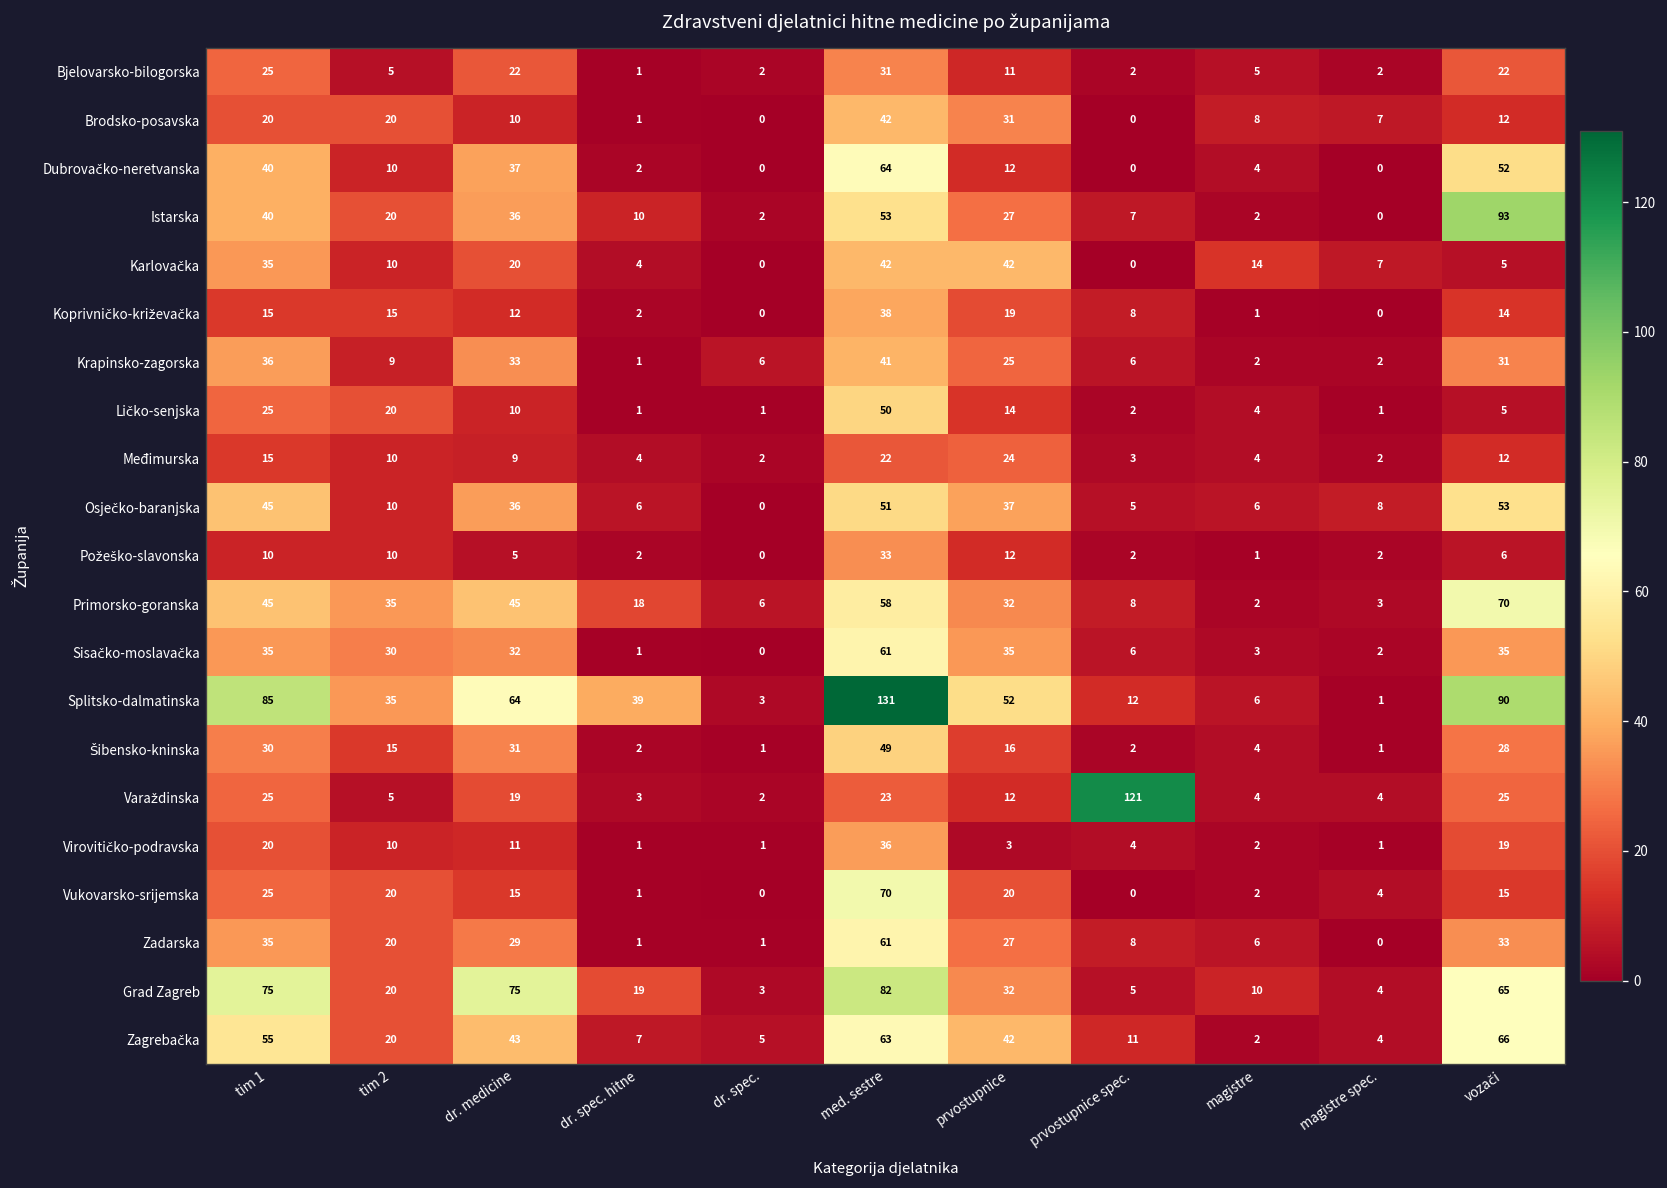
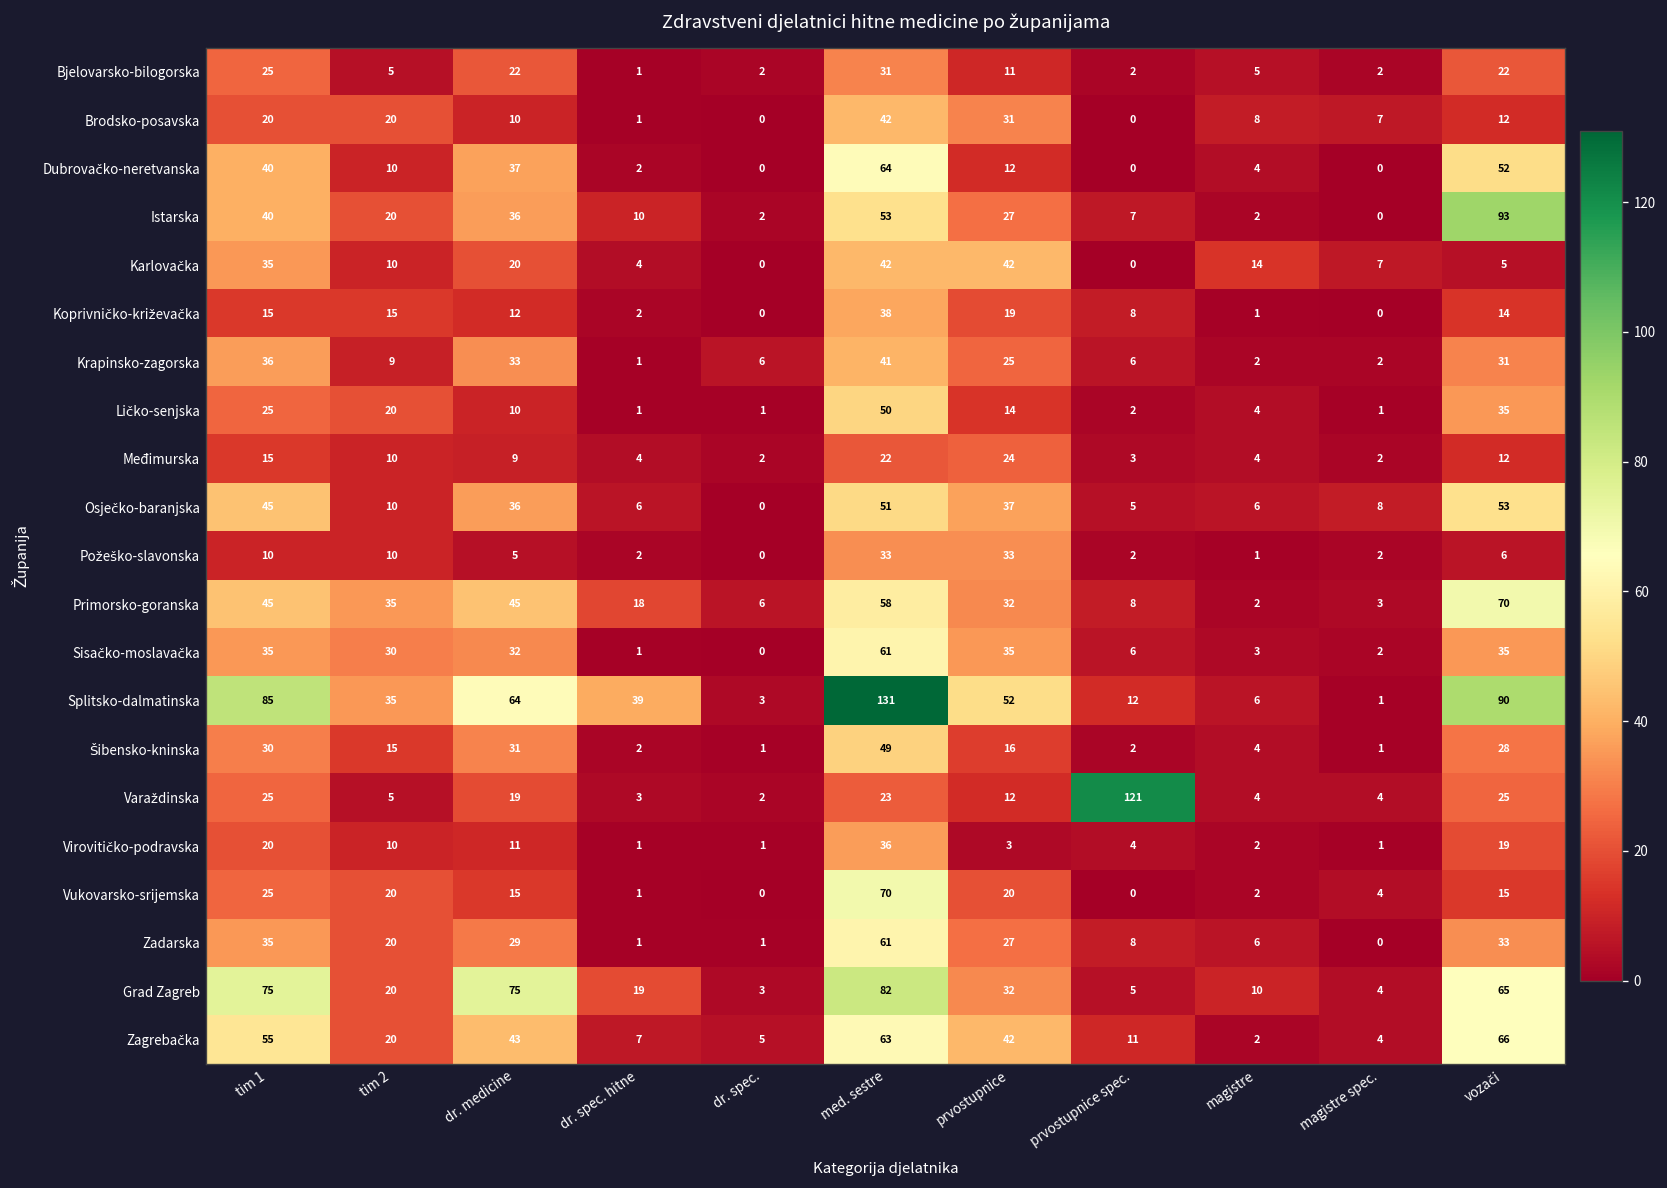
Ličko-senjska, vozači: 5 -> 35
Požeško-slavonska, prvostupnice: 12 -> 33
